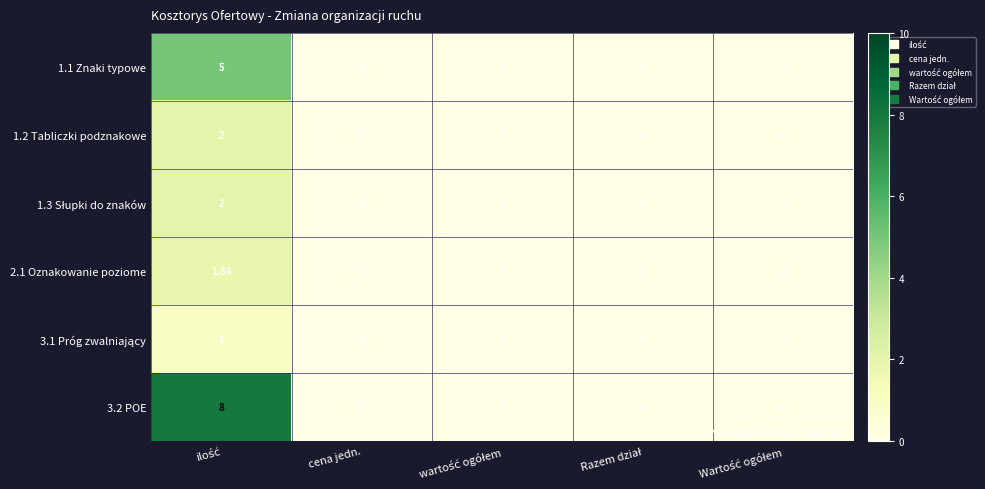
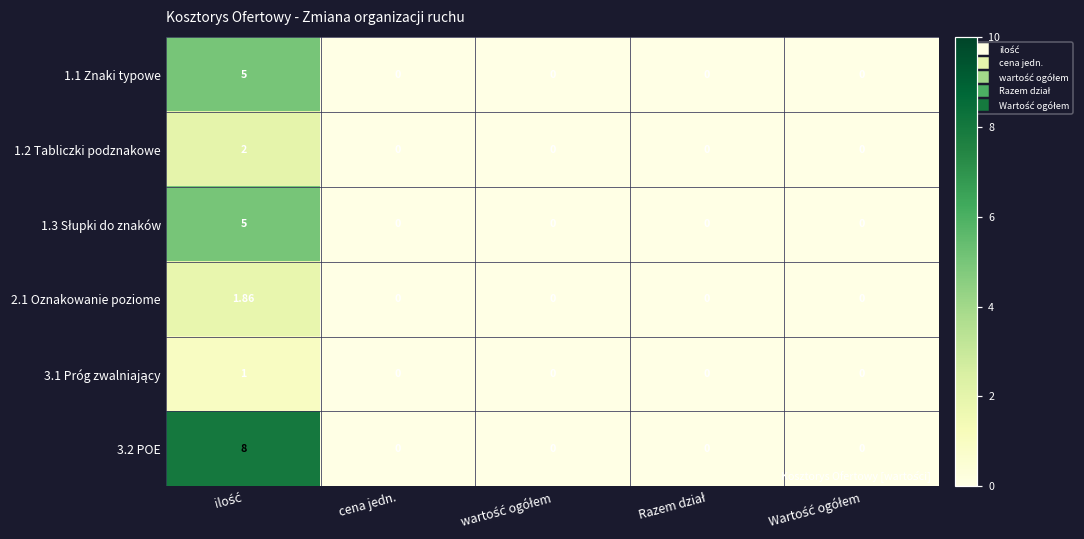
1.3 Słupki do znaków, ilość: 2 -> 5
